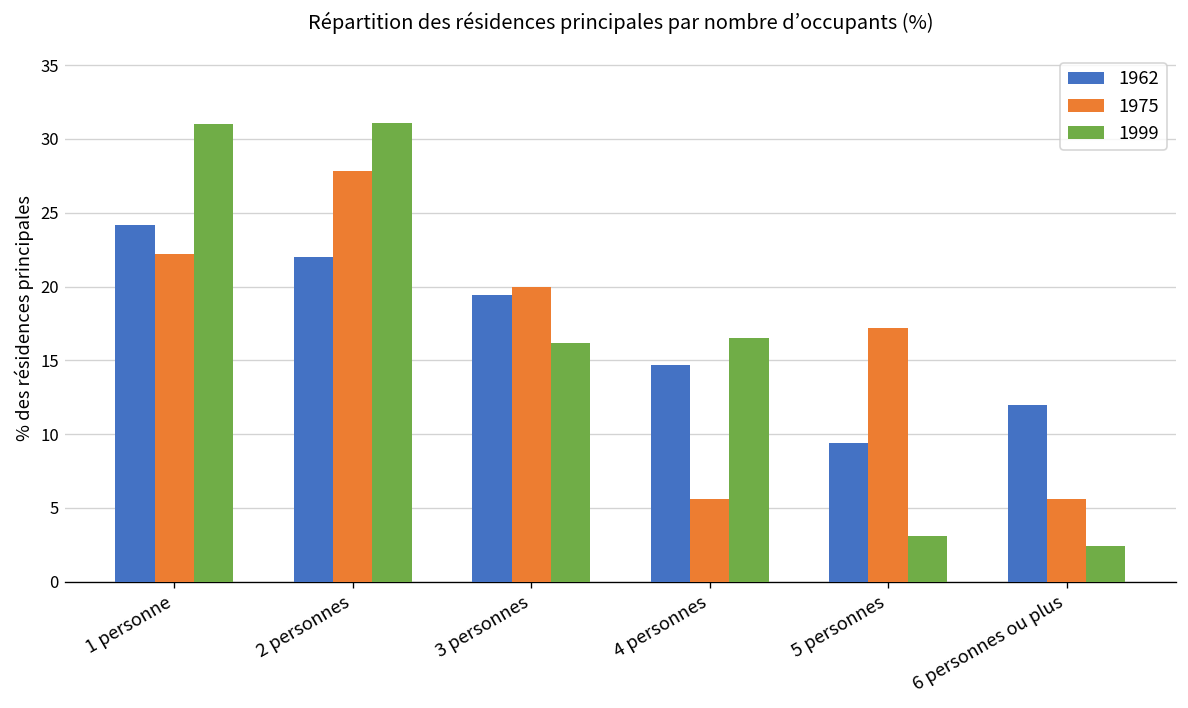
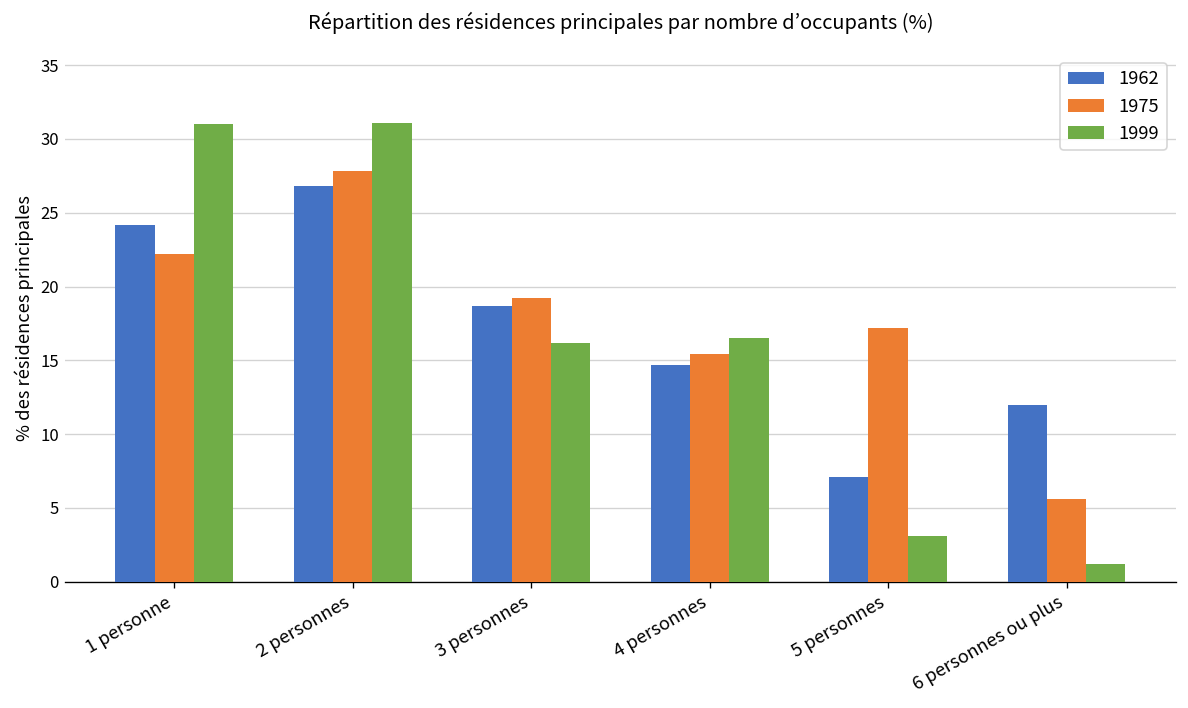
1962, 2 personnes: 22.0 -> 26.8
1962, 3 personnes: 19.4 -> 18.7
1975, 3 personnes: 20.0 -> 19.2
1975, 4 personnes: 5.6 -> 15.4
1962, 5 personnes: 9.4 -> 7.1
1999, 6 personnes ou plus: 2.4 -> 1.2
